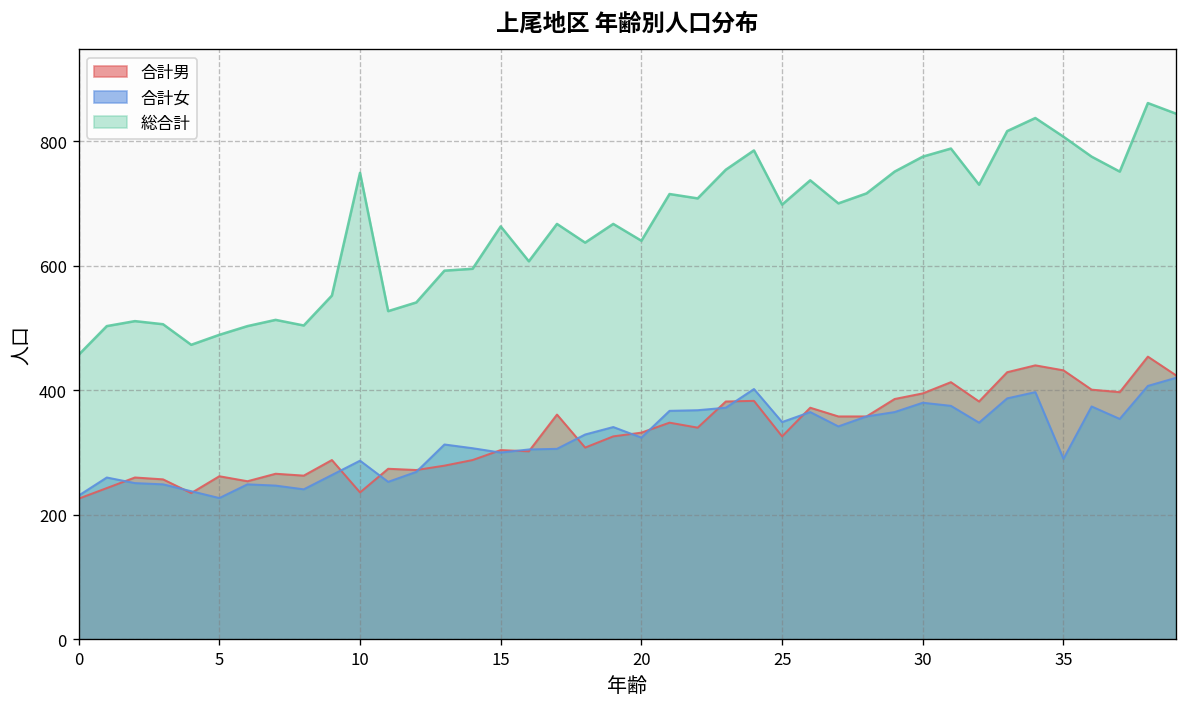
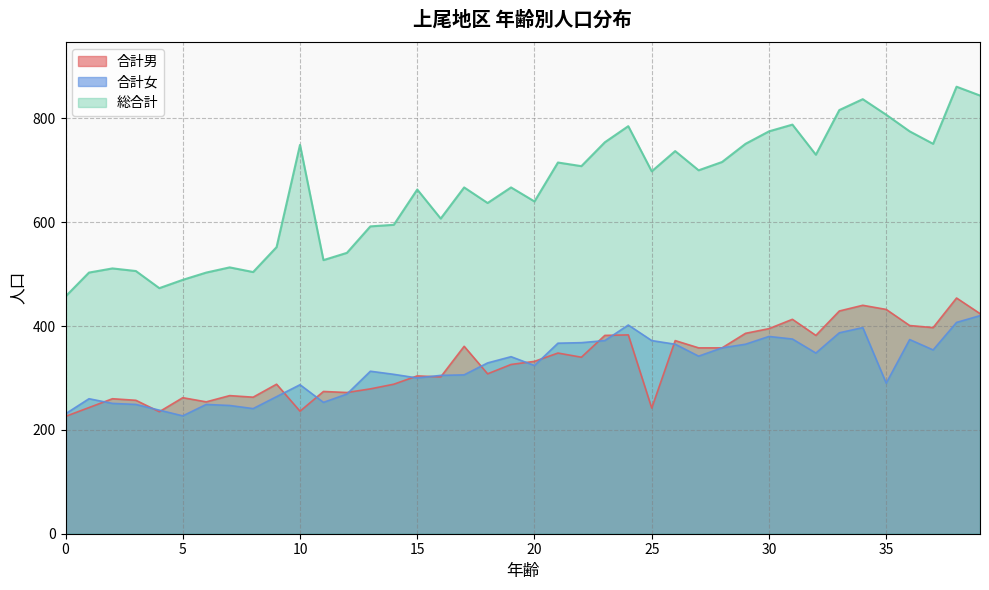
合計男, 25: 330 -> 240
合計女, 25: 350 -> 370
